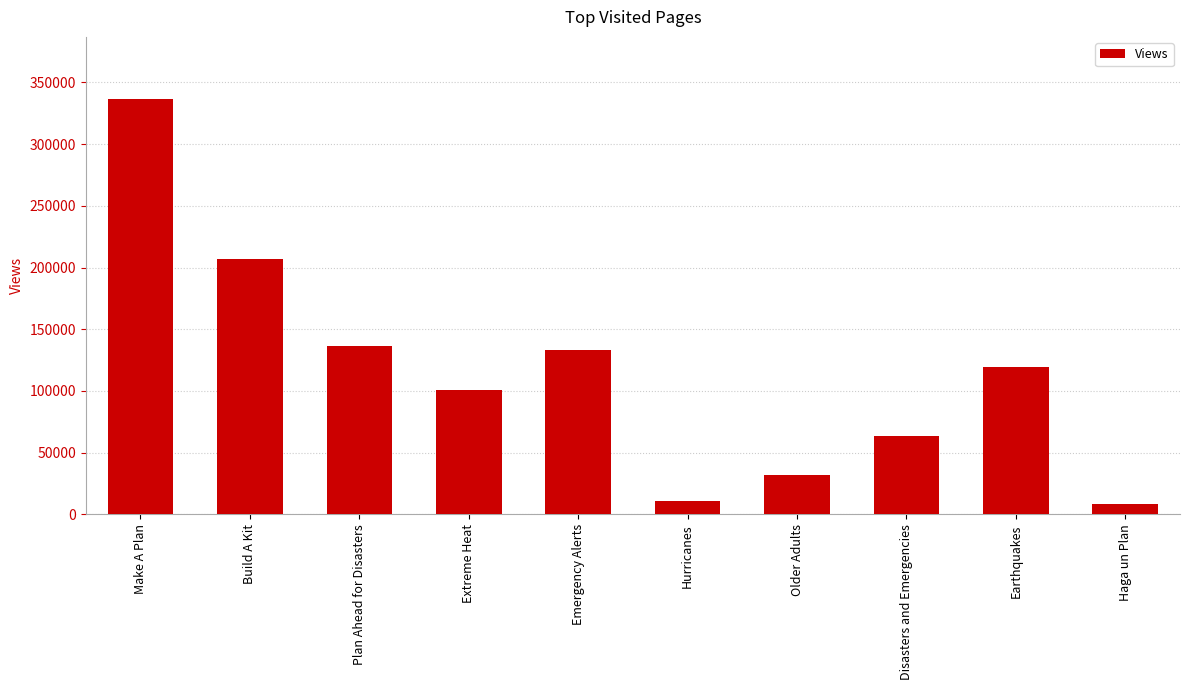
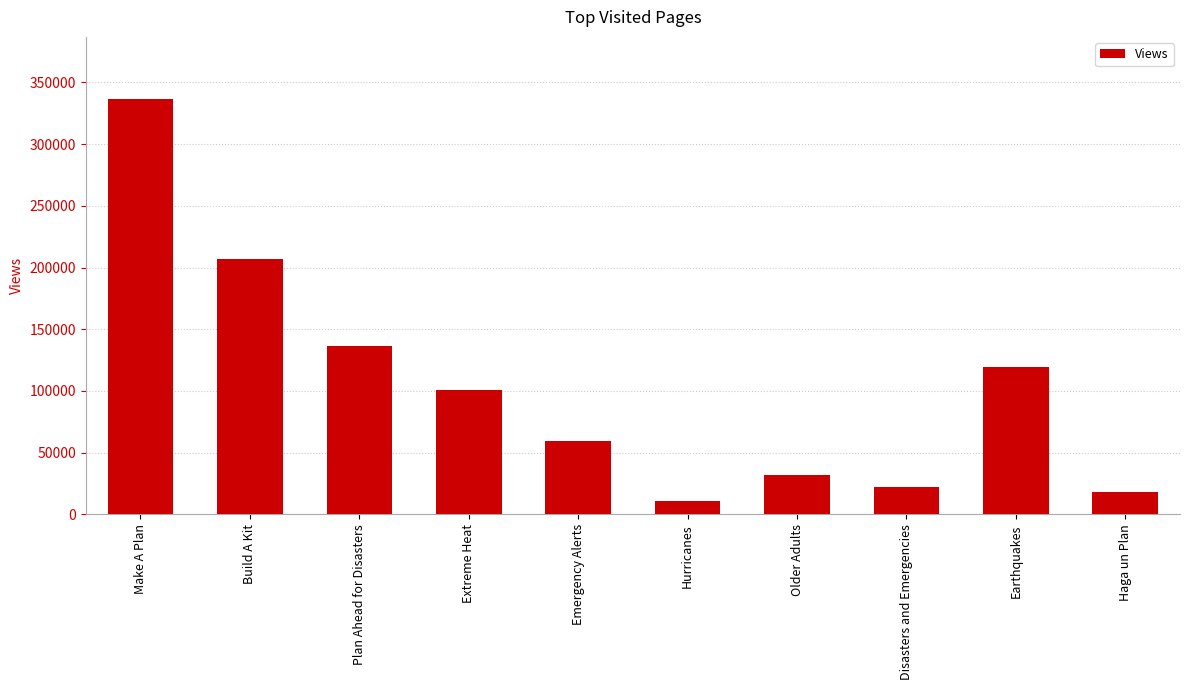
Emergency Alerts: 133000 -> 59000
Disasters and Emergencies: 64000 -> 22000
Haga un Plan: 9000 -> 19000
